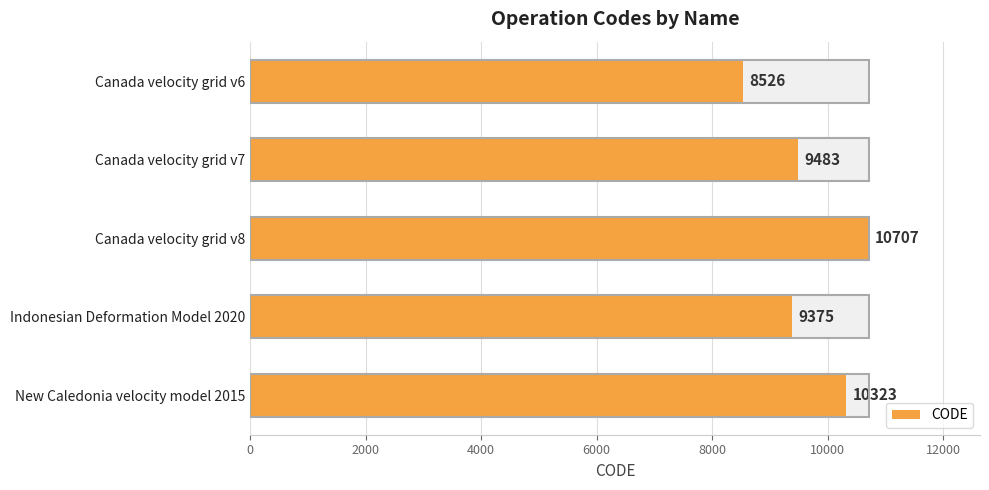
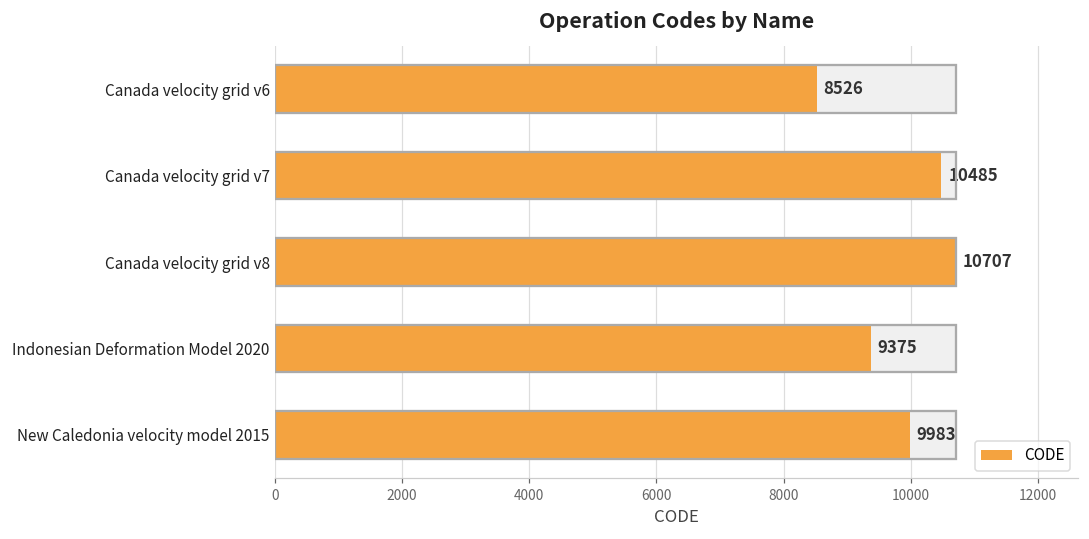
CODE, Canada velocity grid v7: 9483 -> 10485
CODE, New Caledonia velocity model 2015: 10323 -> 9983
